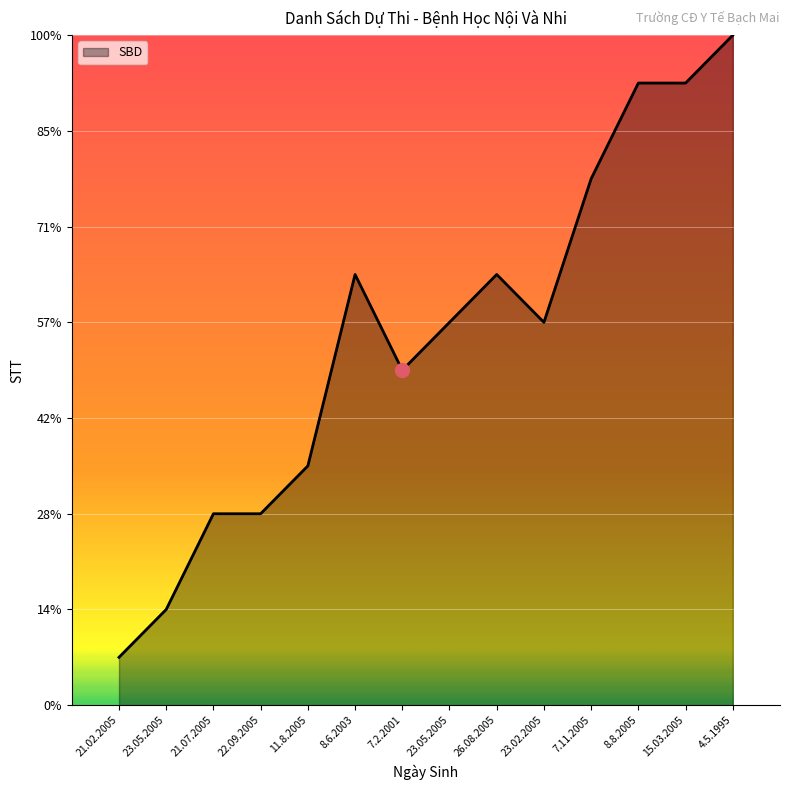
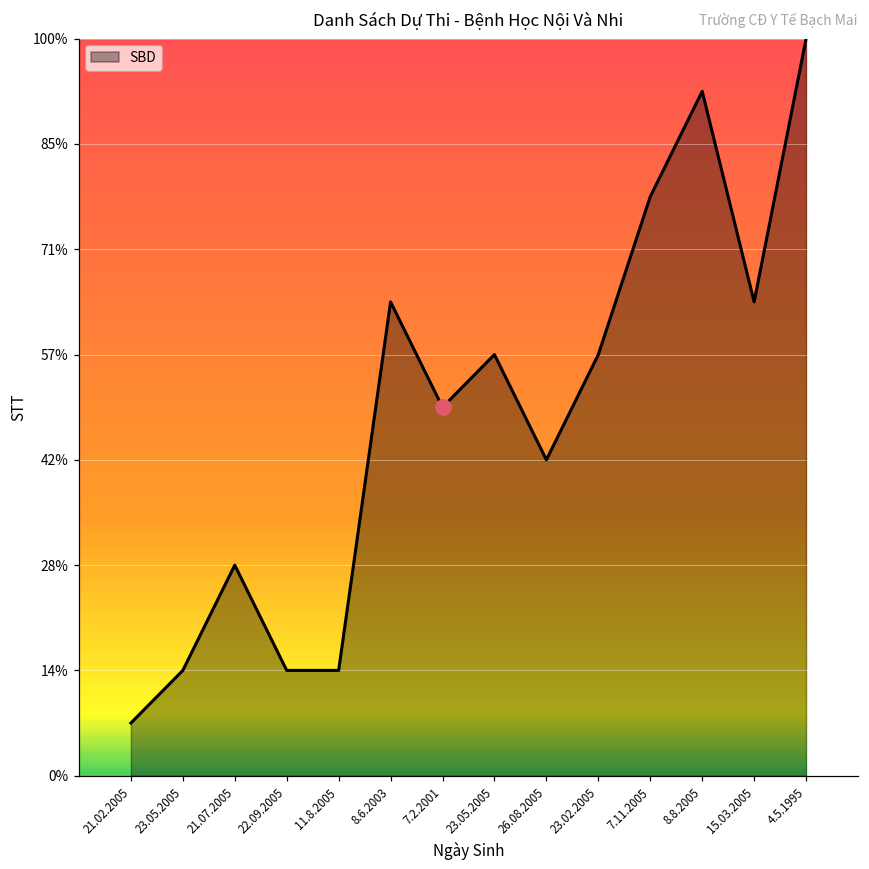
SBD, 22.09.2005: 29% -> 14%
SBD, 11.8.2005: 36% -> 14%
SBD, 26.08.2005: 64% -> 43%
SBD, 15.03.2005: 93% -> 64%
